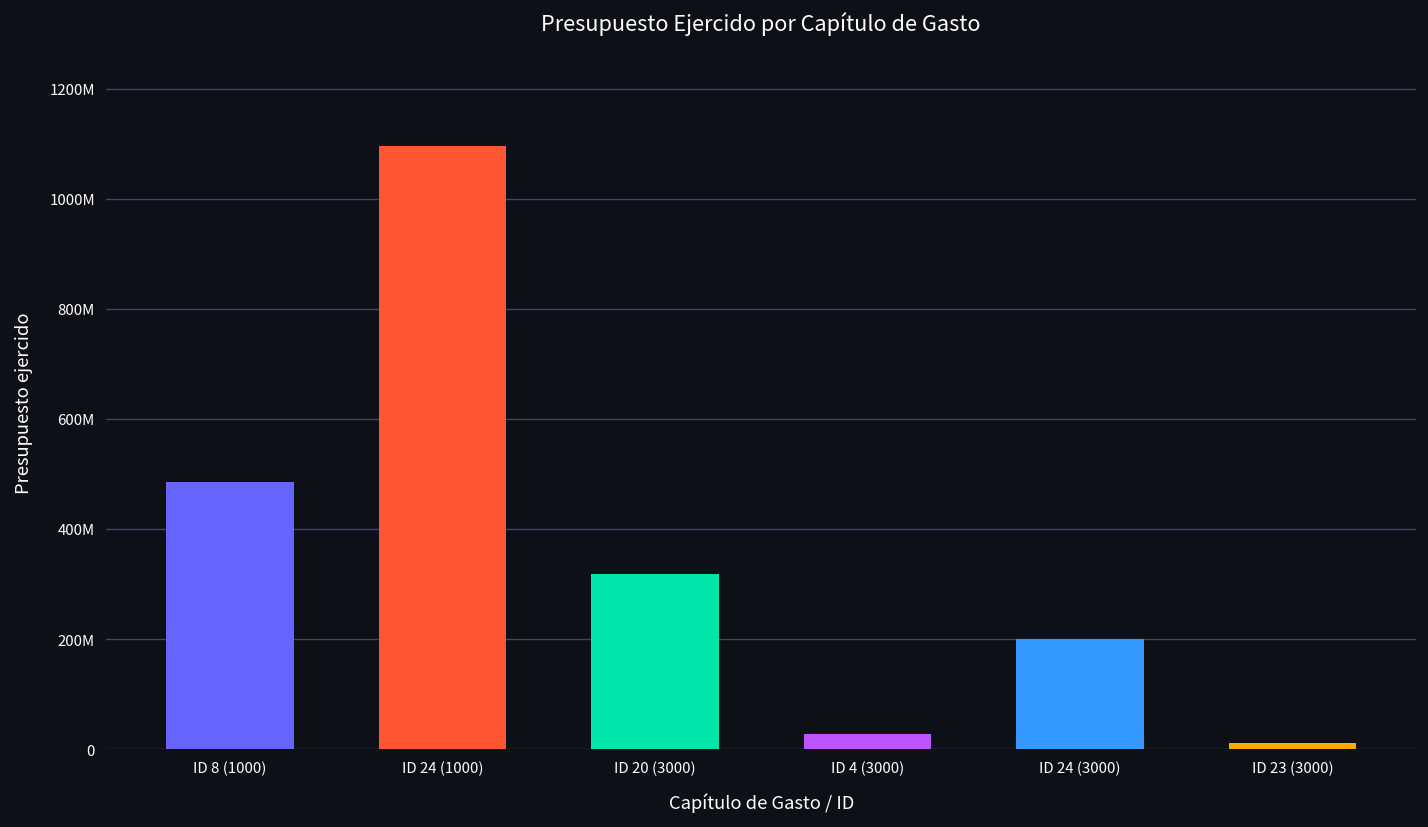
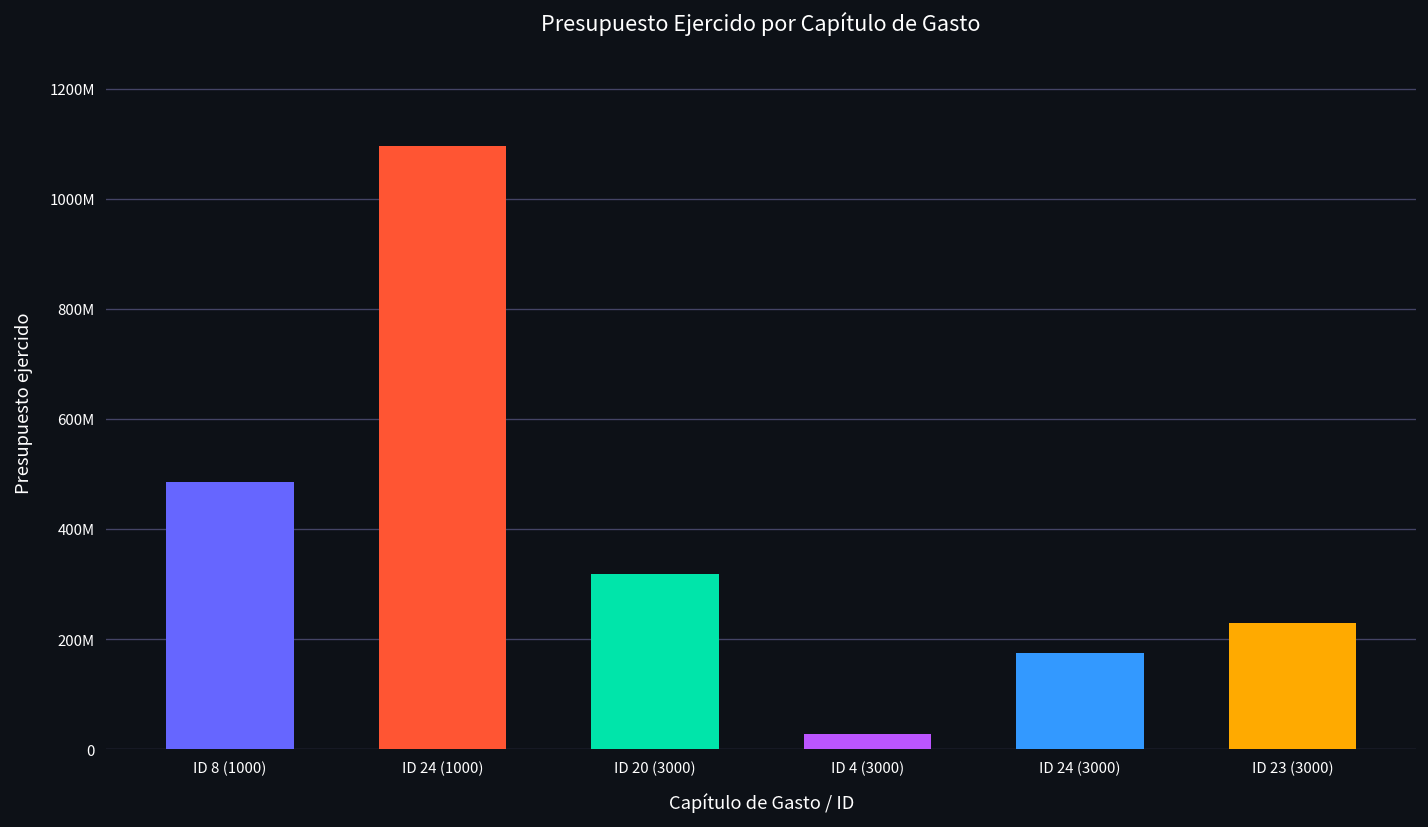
ID 24 (3000): 200000000 -> 180000000
ID 23 (3000): 10000000 -> 230000000
